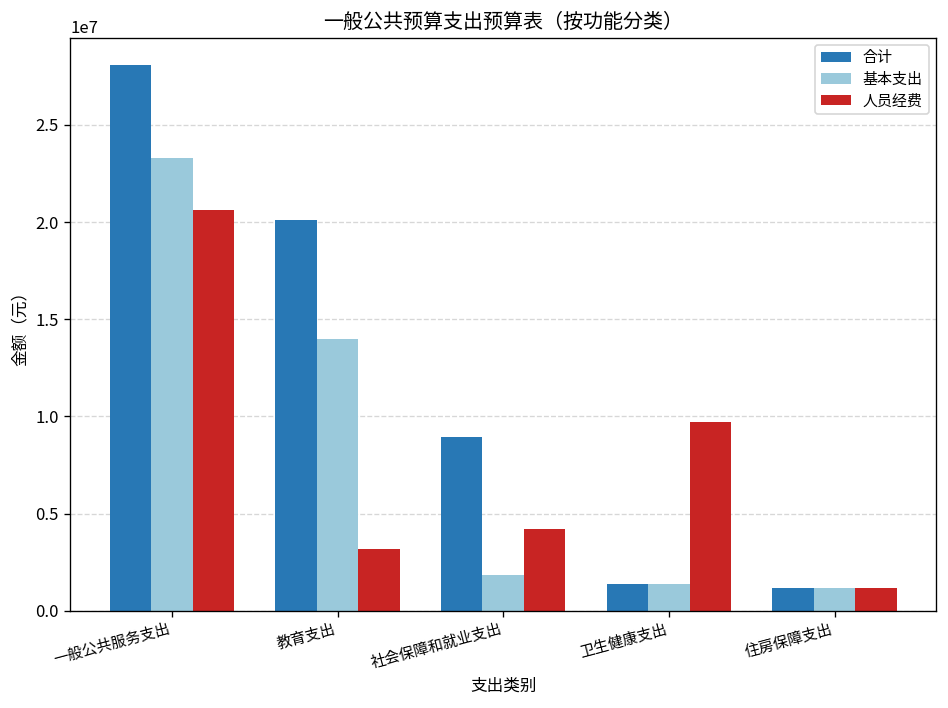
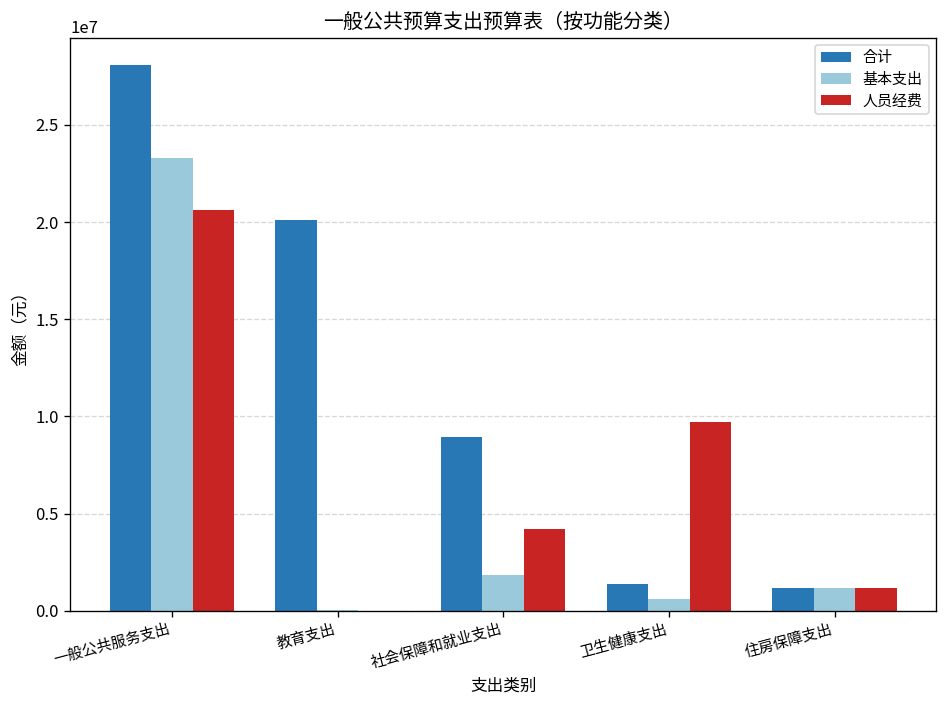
基本支出, 教育支出: 14000000 -> 0
人员经费, 教育支出: 3200000 -> 0
基本支出, 卫生健康支出: 1400000 -> 600000
